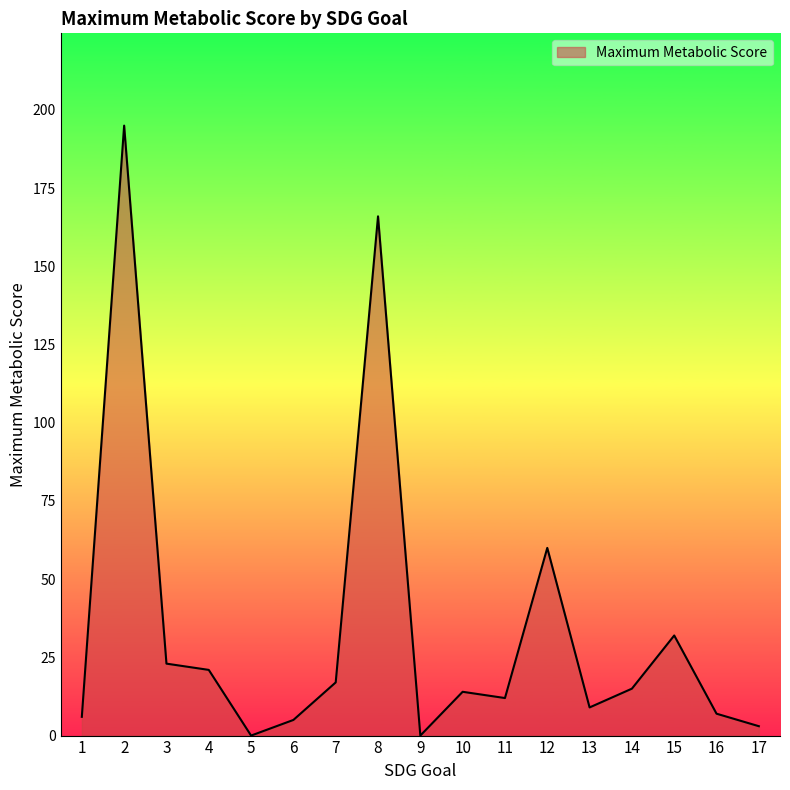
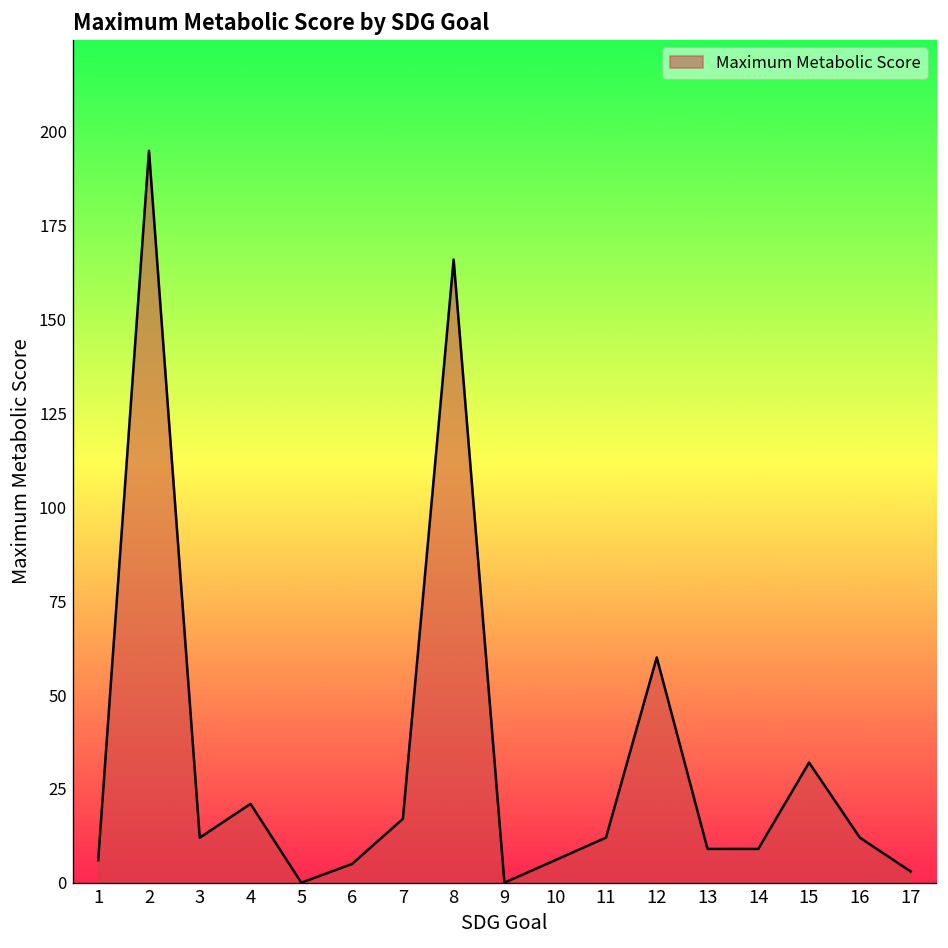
3: 23 -> 12
10: 14 -> 6
14: 15 -> 9
16: 7 -> 12
